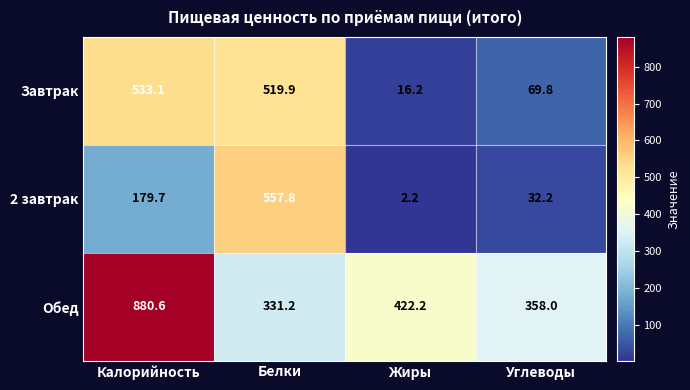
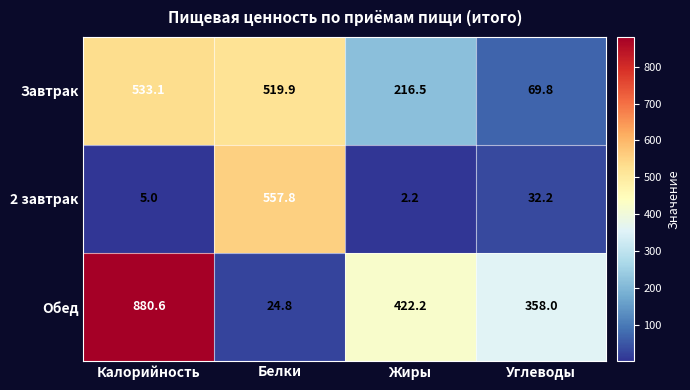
Завтрак, Жиры: 16.2 -> 216.5
2 завтрак, Калорийность: 179.7 -> 5.0
Обед, Белки: 331.2 -> 24.8
